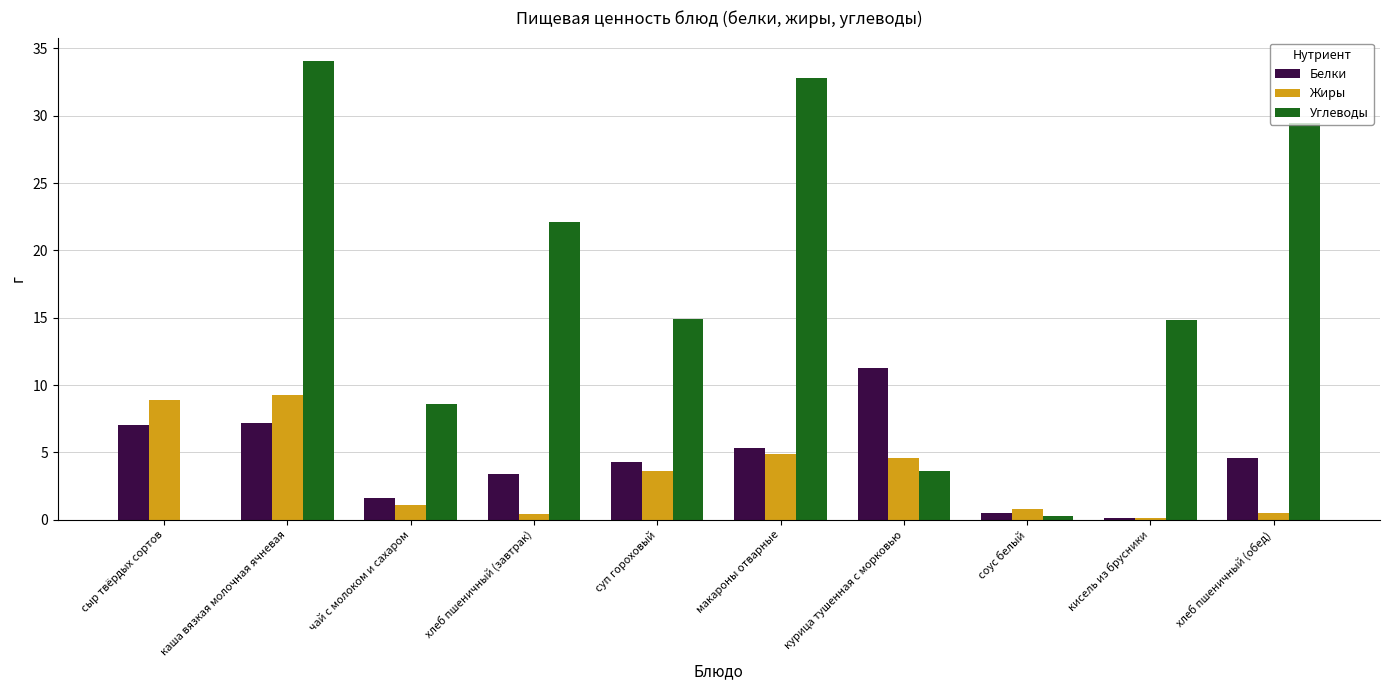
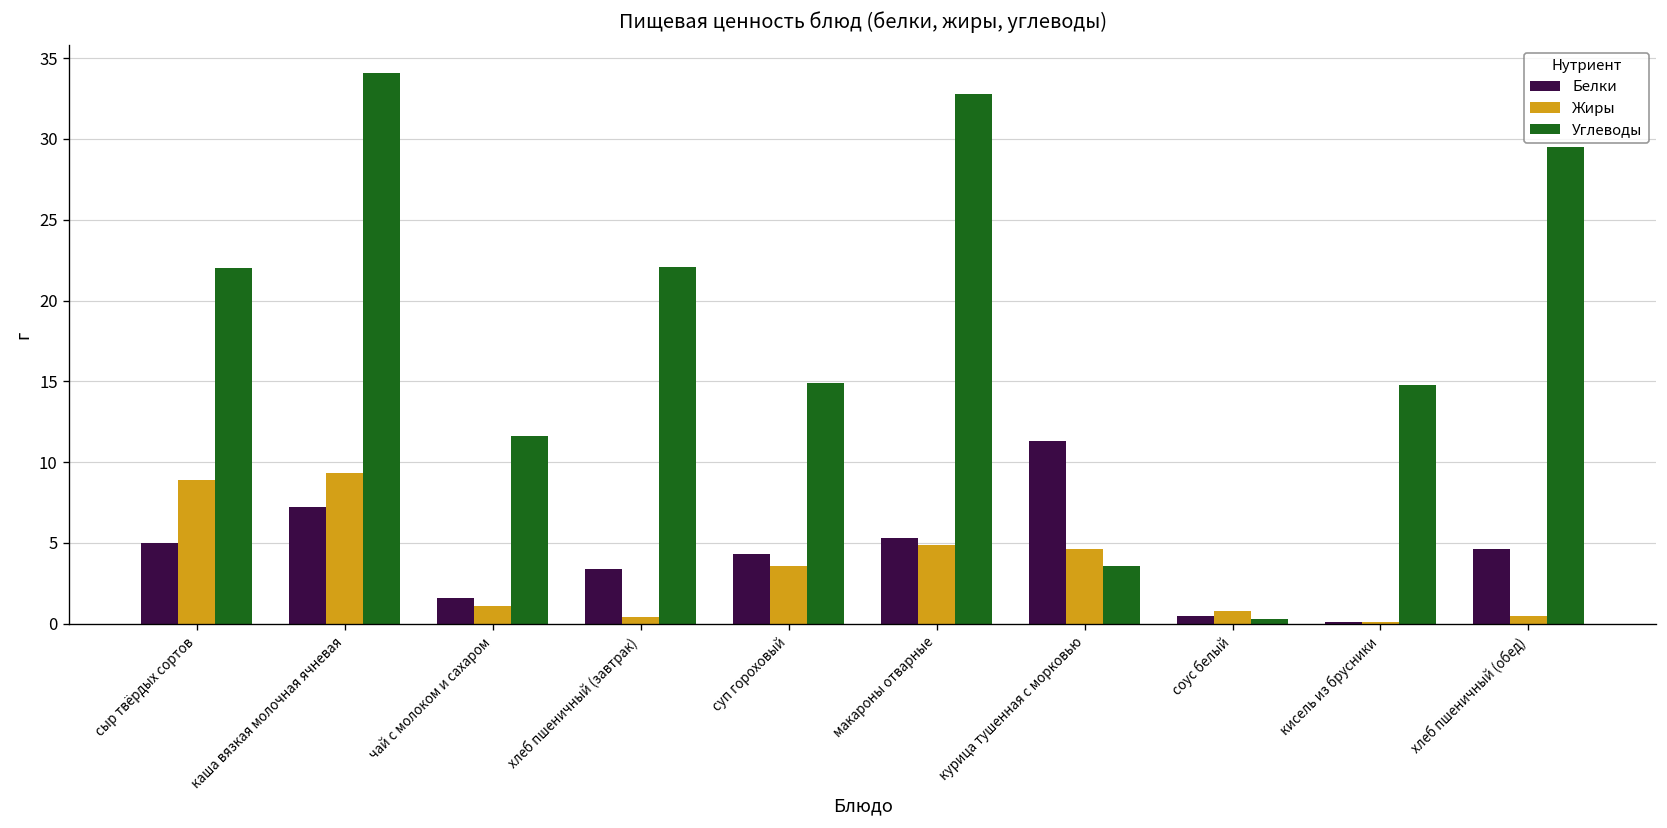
Белки, сыр твёрдых сортов: 7 -> 5
Углеводы, сыр твёрдых сортов: 0 -> 22
Углеводы, чай с молоком и сахаром: 8.6 -> 11.6
